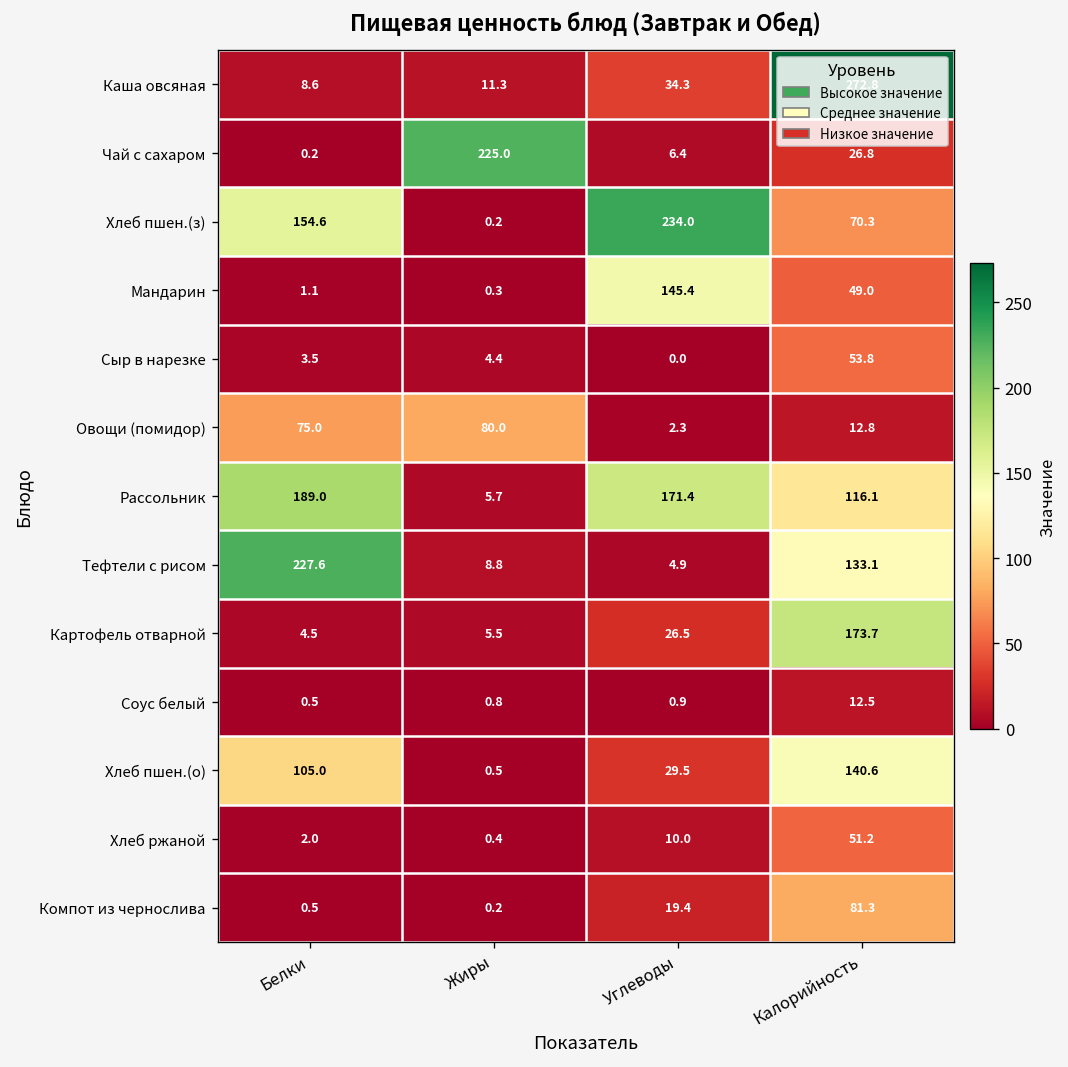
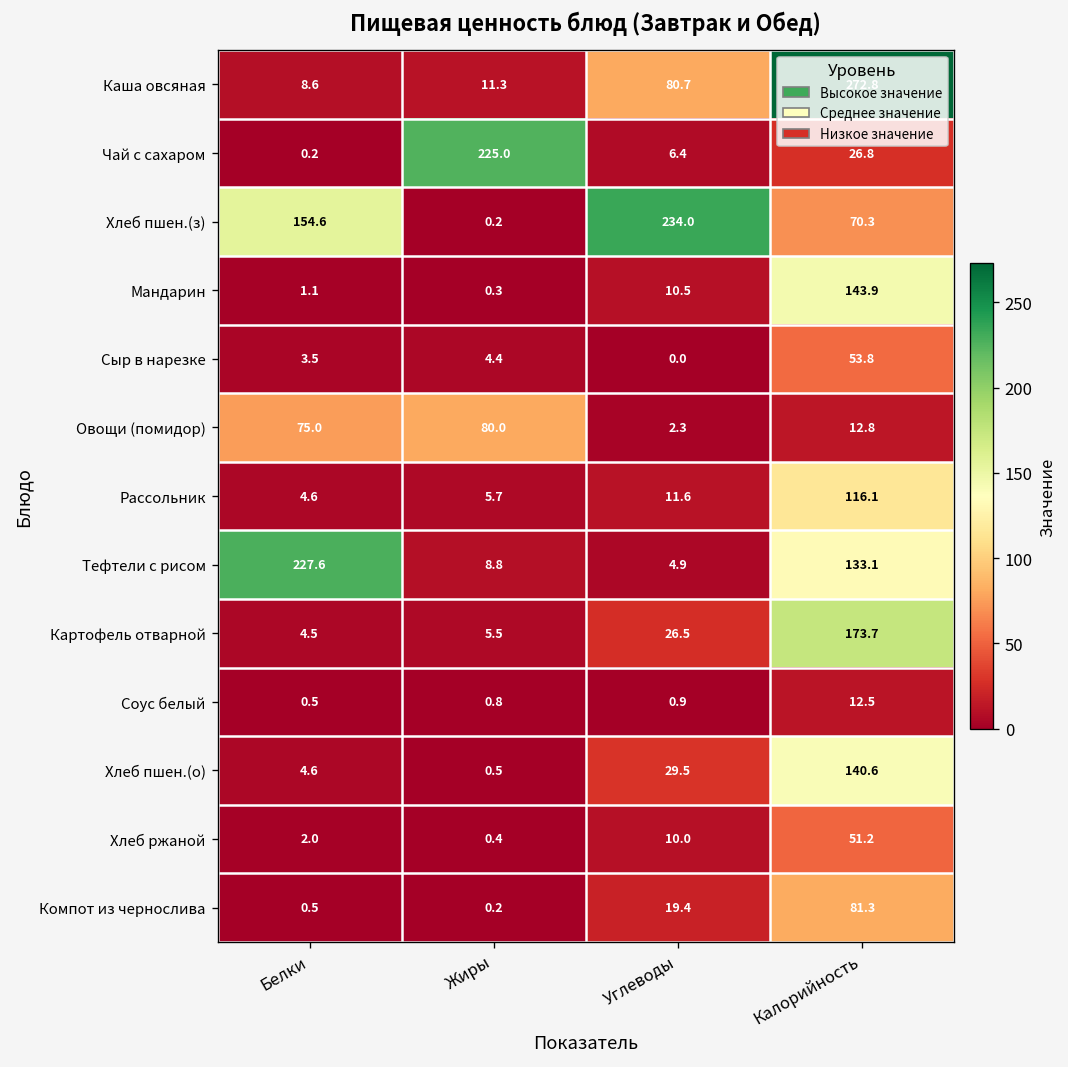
Каша овсяная, Углеводы: 34.3 -> 80.7
Мандарин, Углеводы: 145.4 -> 10.5
Мандарин, Калорийность: 49.0 -> 143.9
Рассольник, Белки: 189.0 -> 4.6
Рассольник, Углеводы: 171.4 -> 11.6
Хлеб пшен.(о), Белки: 105.0 -> 4.6
